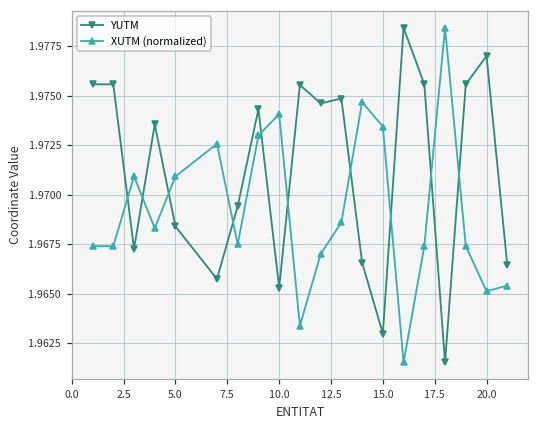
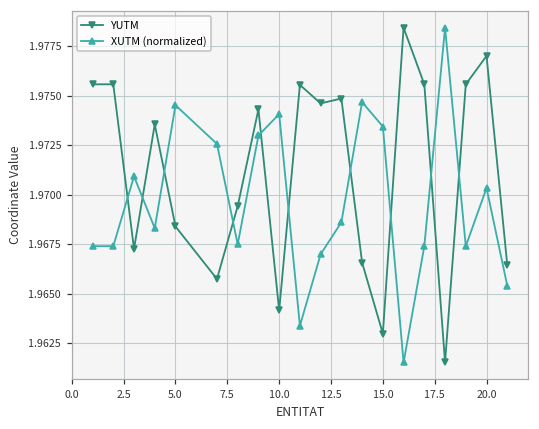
XUTM (normalized), 5.0: 1.9709 -> 1.9745
YUTM, 10.0: 1.9653 -> 1.9642
XUTM (normalized), 20.0: 1.9651 -> 1.9703
